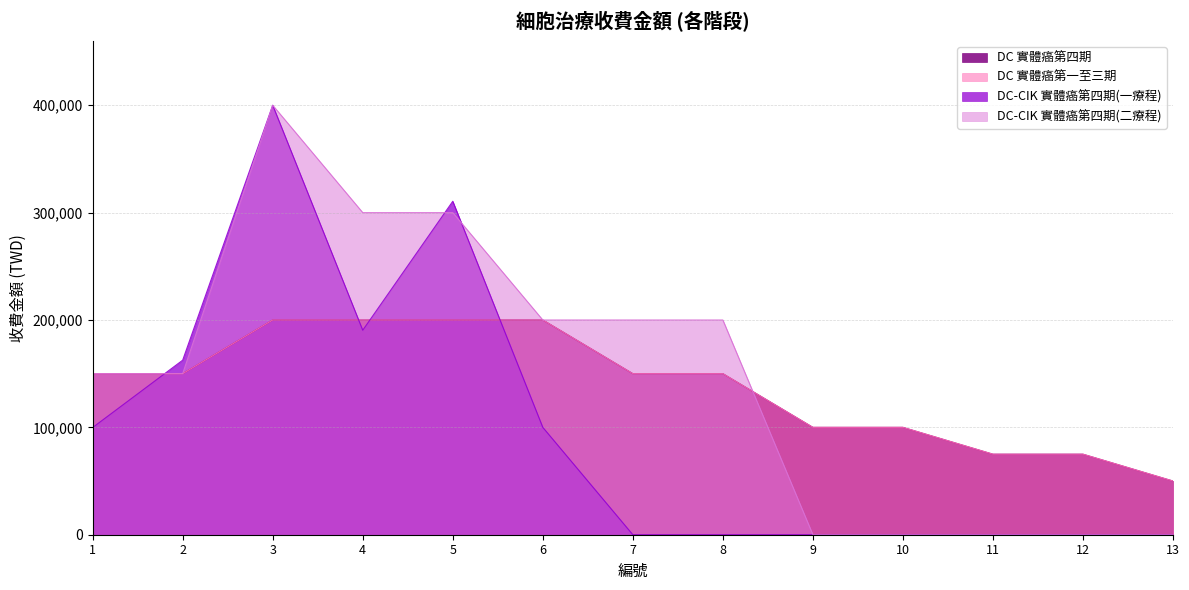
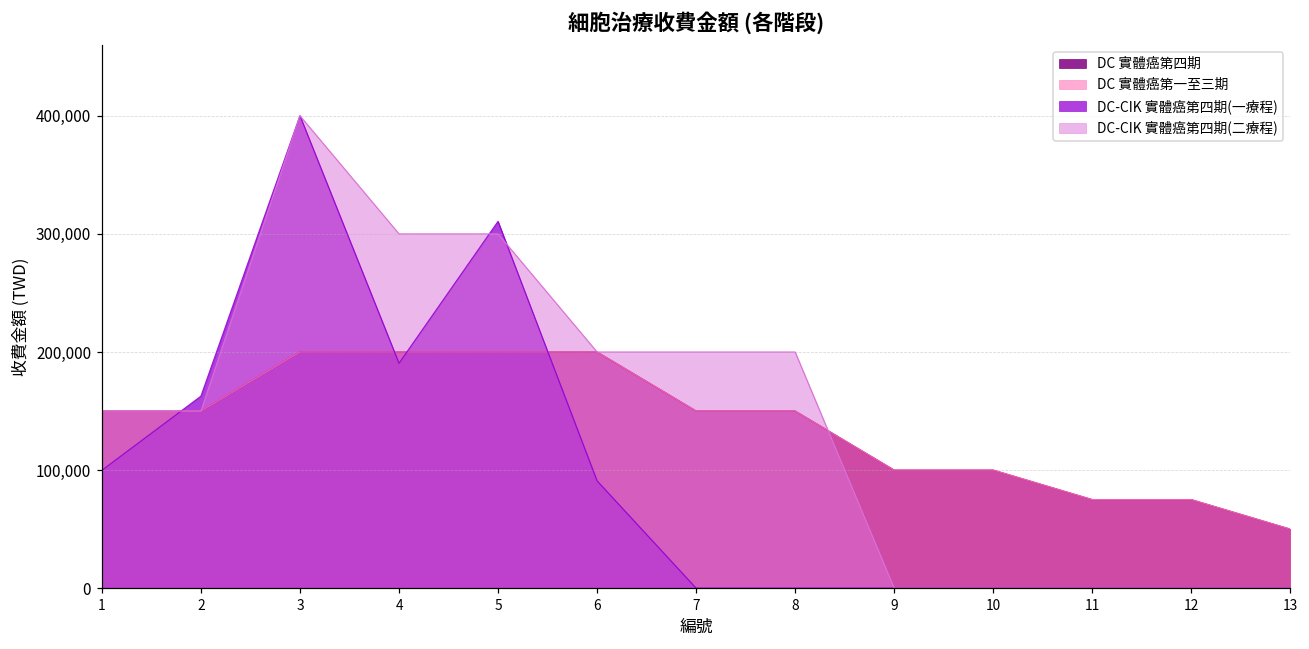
DC-CIK 實體癌第四期(一療程), 6: 100,000 -> 91,000
